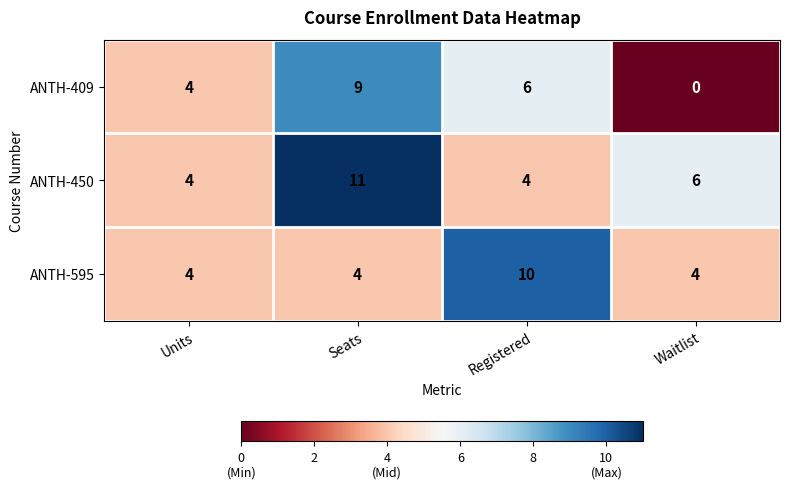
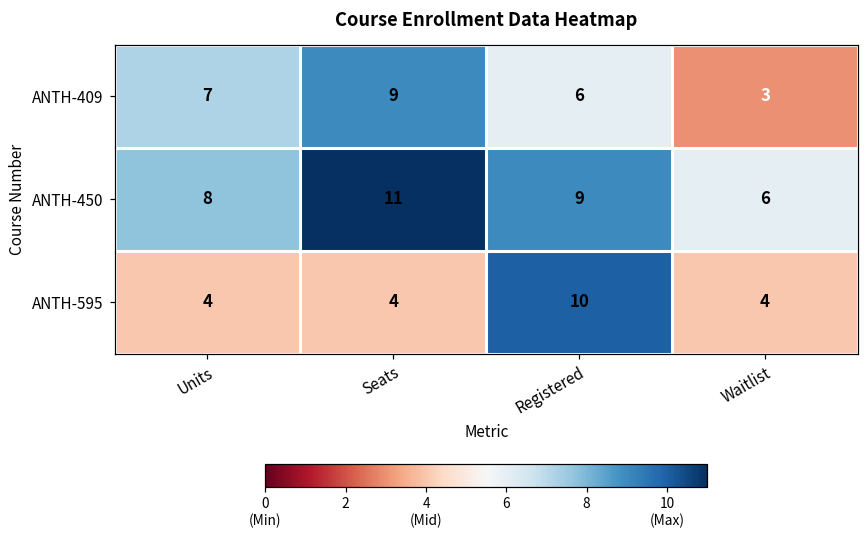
ANTH-409, Units: 4 -> 7
ANTH-409, Waitlist: 0 -> 3
ANTH-450, Units: 4 -> 8
ANTH-450, Registered: 4 -> 9
